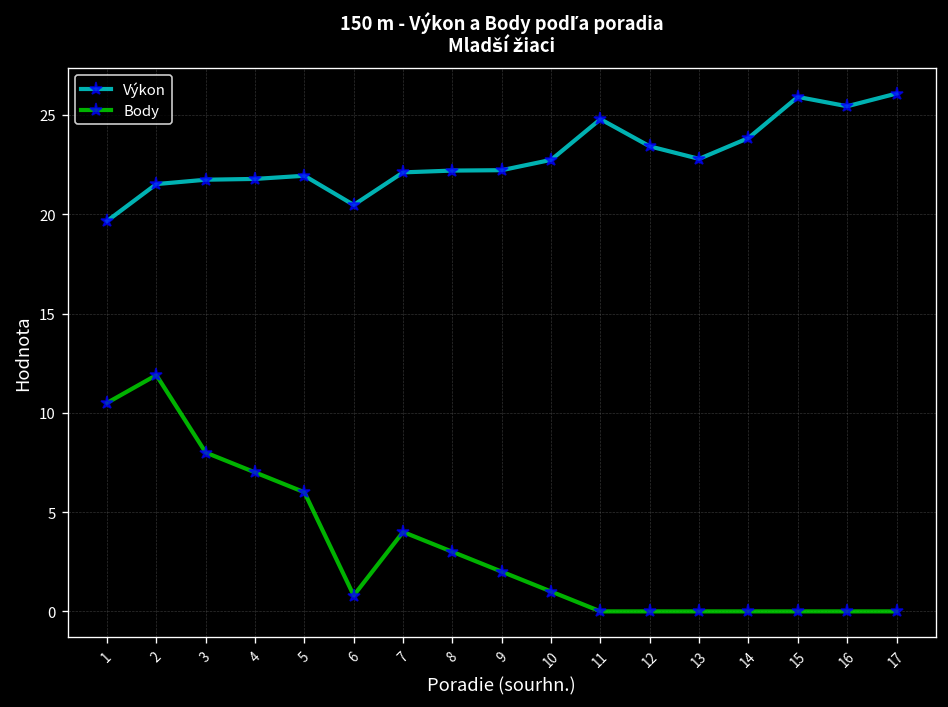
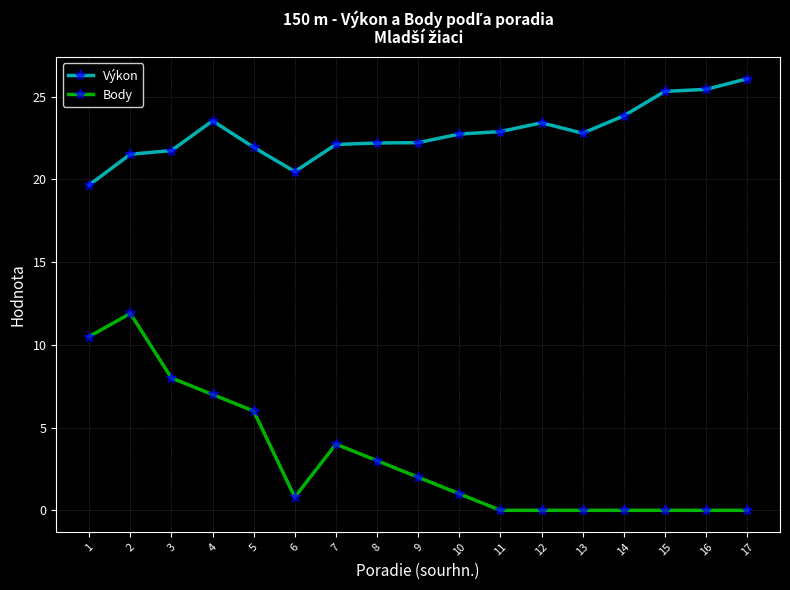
Výkon, 4: 21.8 -> 23.5
Výkon, 11: 24.8 -> 22.9
Výkon, 15: 25.9 -> 25.3
